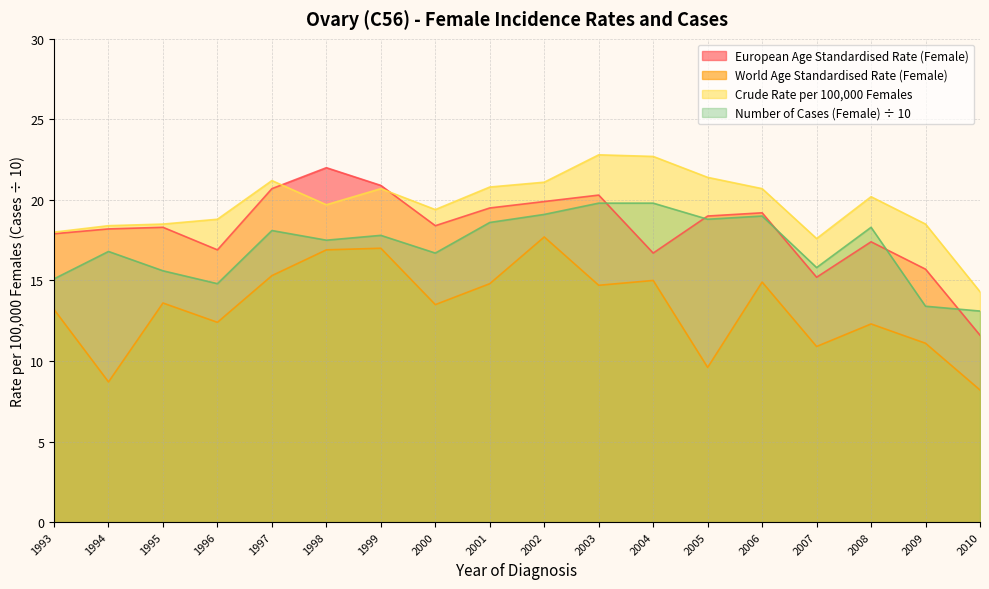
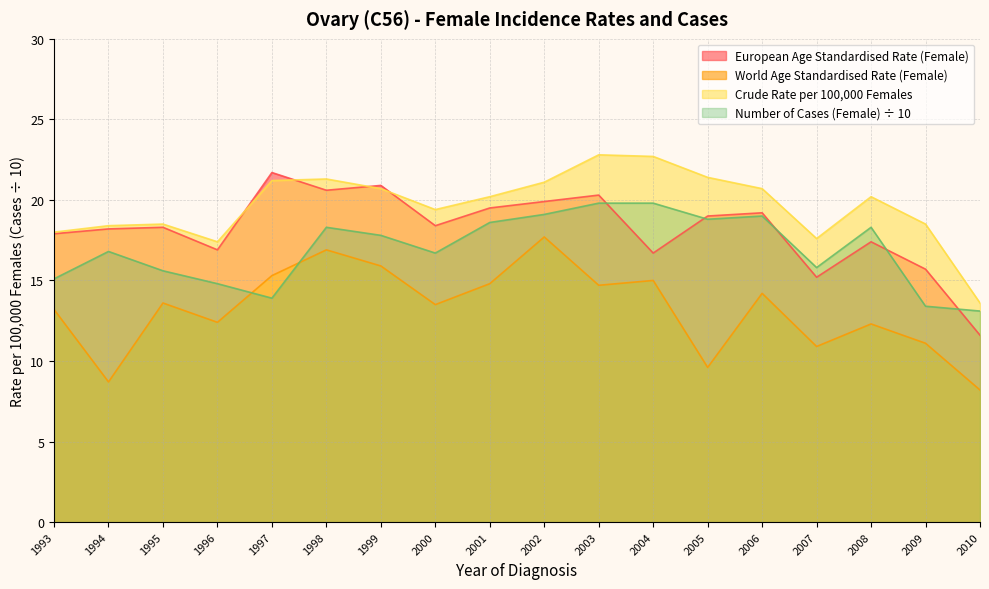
Crude Rate per 100,000 Females, 1996: 18.8 -> 17.4
European Age Standardised Rate (Female), 1997: 20.7 -> 21.7
Number of Cases (Female) ÷ 10, 1997: 18.1 -> 13.9
European Age Standardised Rate (Female), 1998: 22.0 -> 20.6
Crude Rate per 100,000 Females, 1998: 19.7 -> 21.3
Number of Cases (Female) ÷ 10, 1998: 17.5 -> 18.3
World Age Standardised Rate (Female), 1999: 17.0 -> 15.9
Crude Rate per 100,000 Females, 2001: 20.8 -> 20.2
World Age Standardised Rate (Female), 2006: 14.9 -> 14.2
Crude Rate per 100,000 Females, 2010: 14.3 -> 13.6
